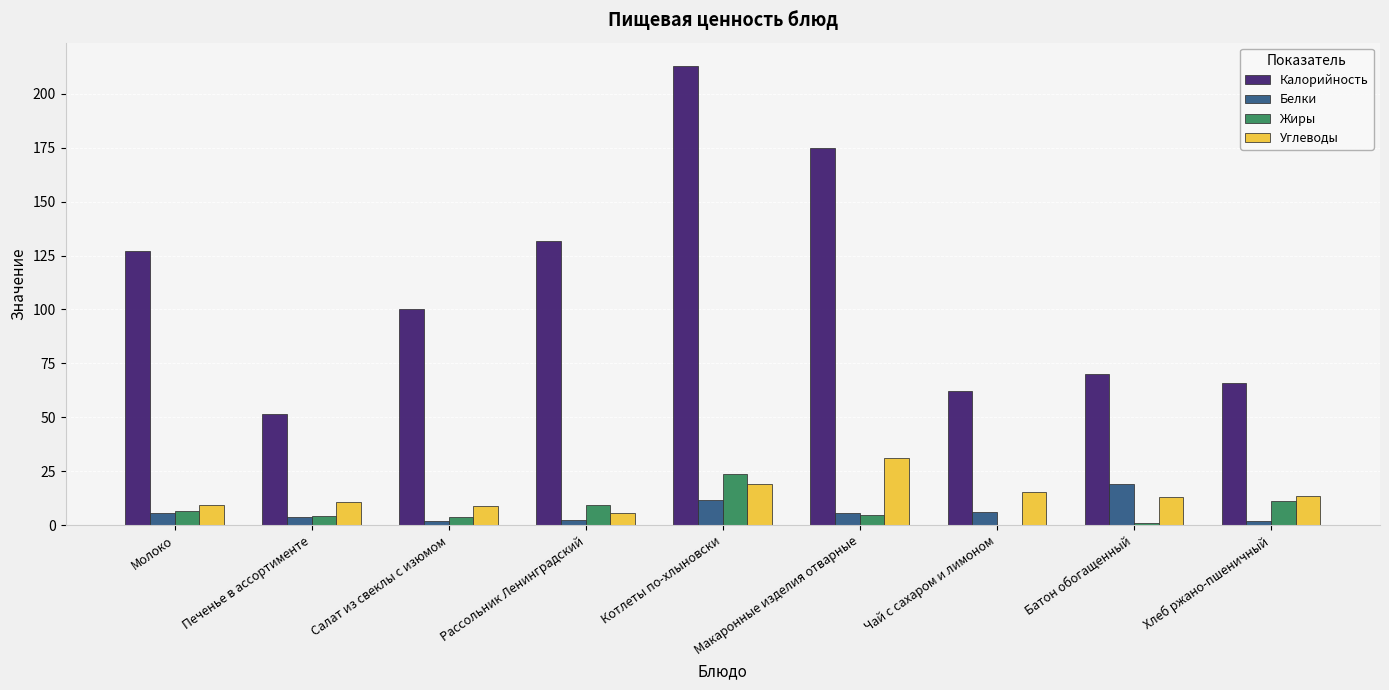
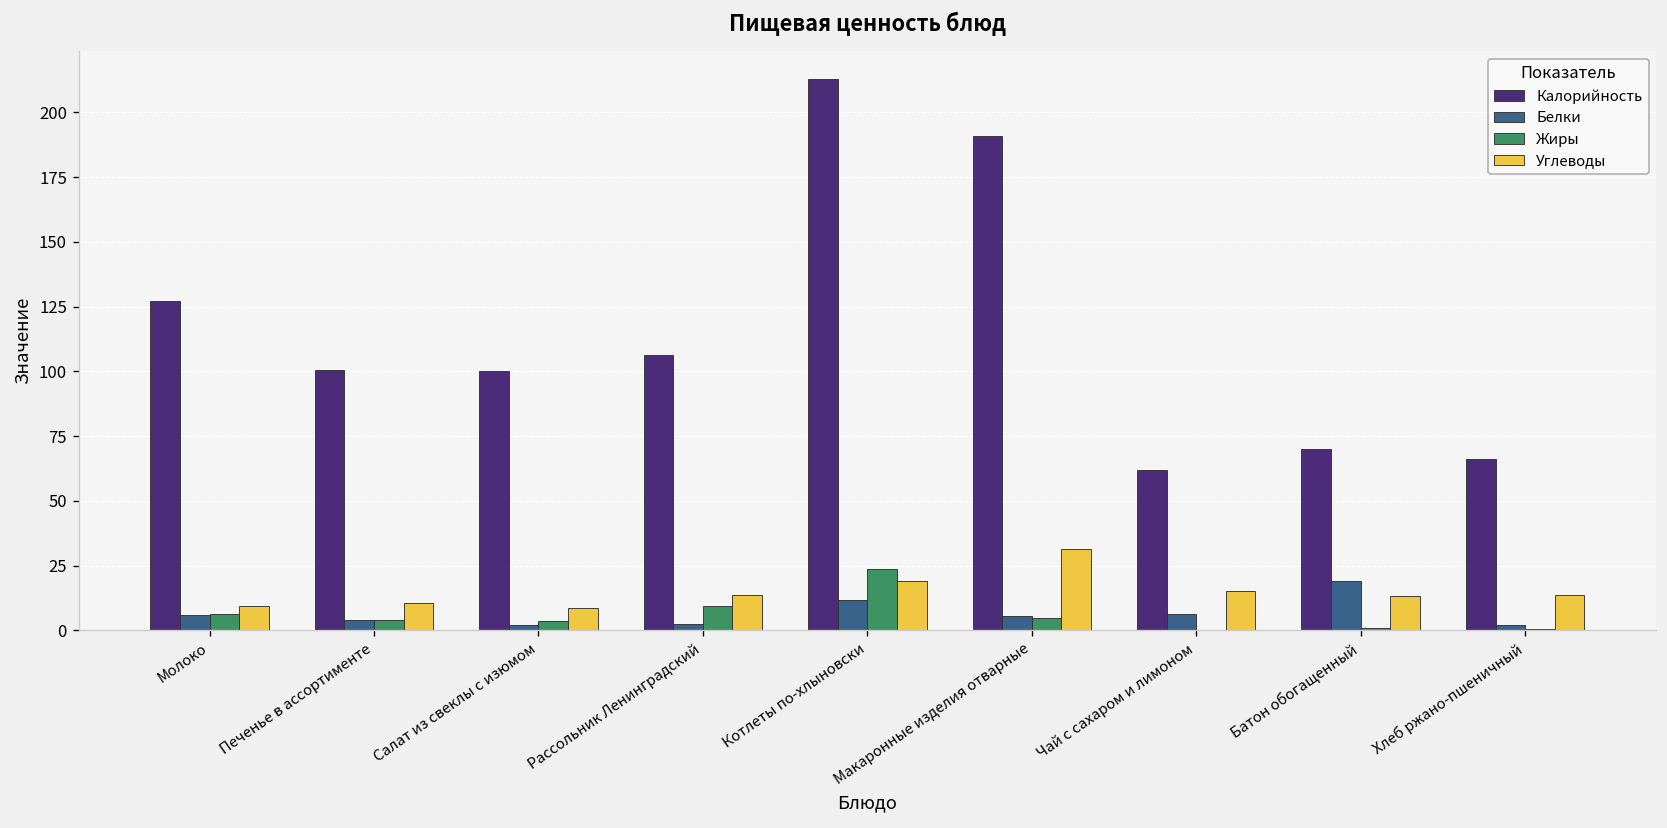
Калорийность, Печенье в ассортименте: 52 -> 101
Калорийность, Рассольник Ленинградский: 132 -> 106
Углеводы, Рассольник Ленинградский: 6 -> 14
Калорийность, Макаронные изделия отварные: 175 -> 191
Жиры, Хлеб ржано-пшеничный: 11 -> 0
